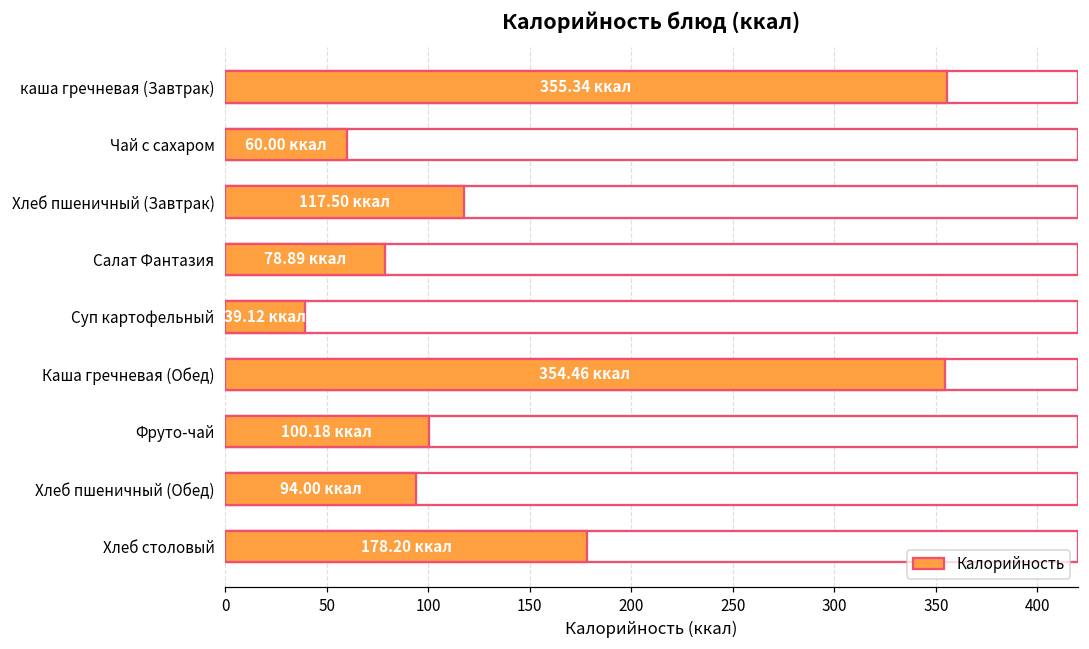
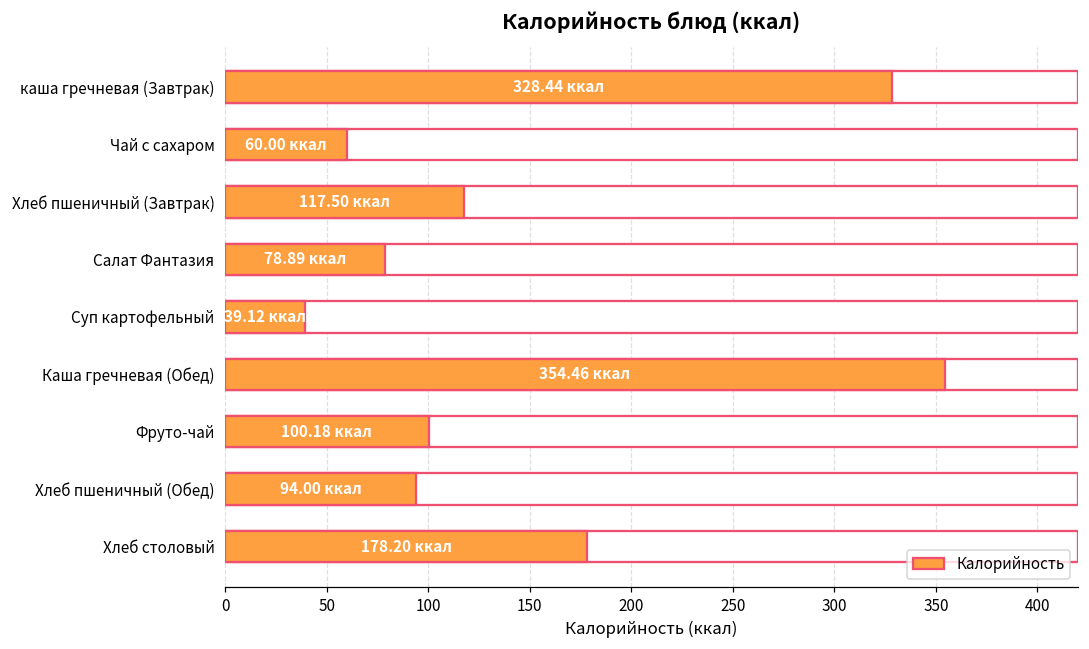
Калорийность, каша гречневая (Завтрак): 355.34 -> 328.44
